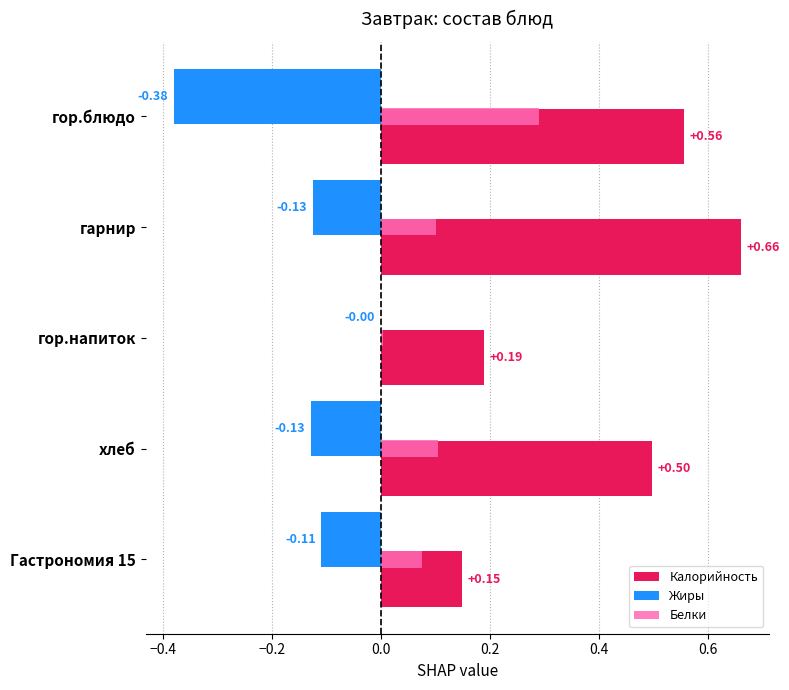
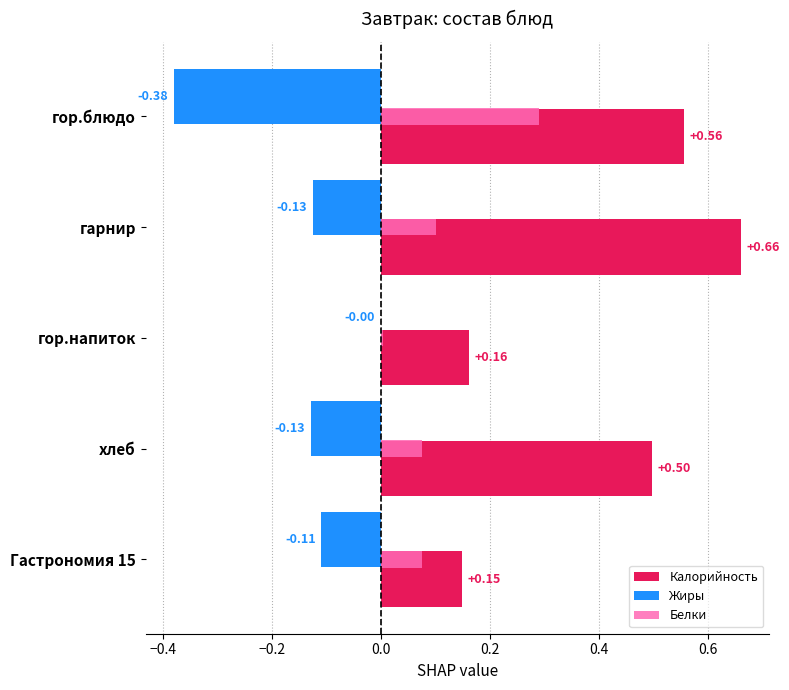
Калорийность, гор.напиток: +0.19 -> +0.16
Белки, хлеб: 0.10 -> 0.08
